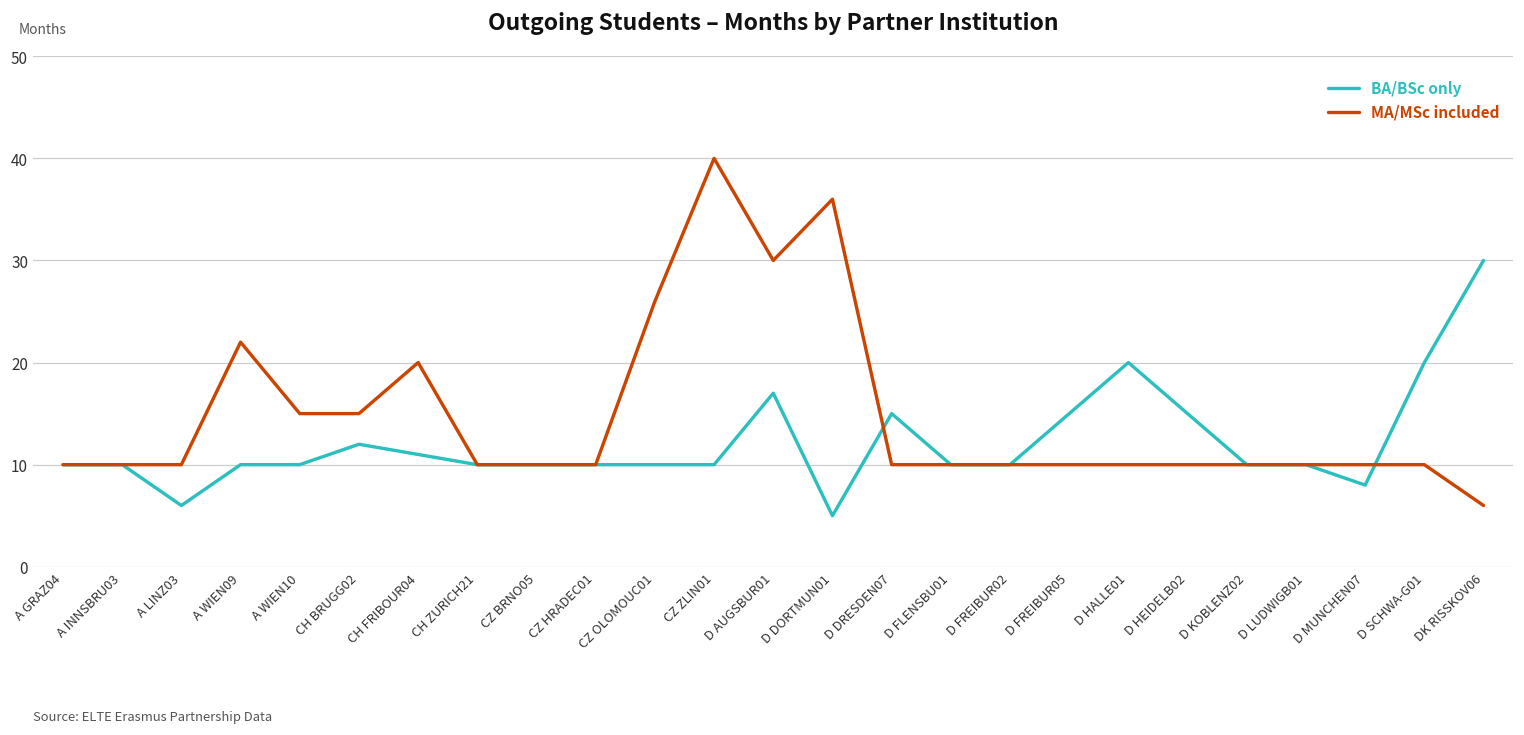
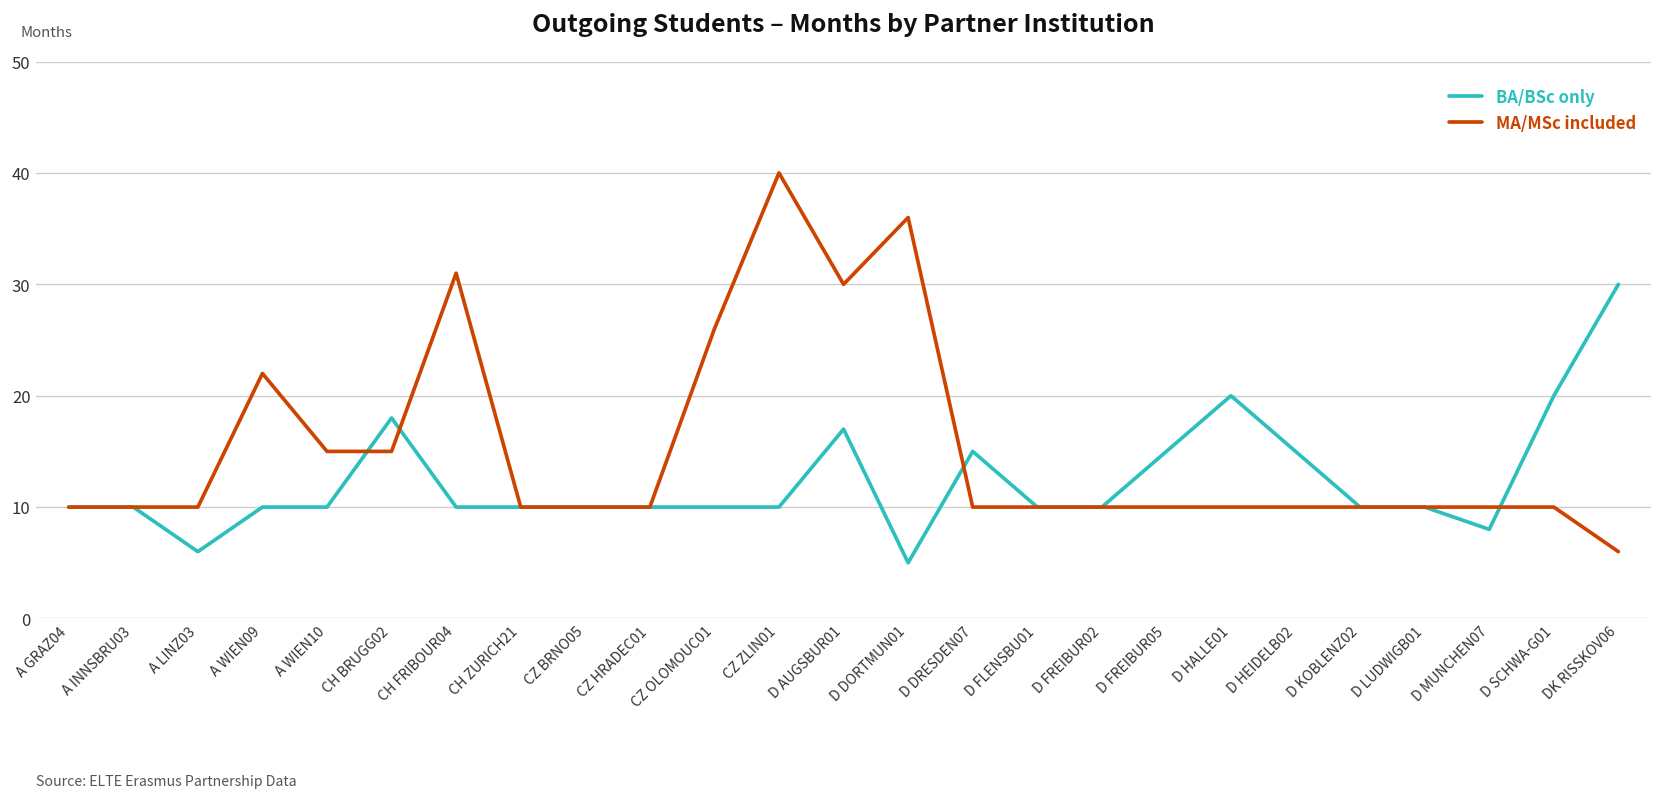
BA/BSc only, CH BRUGG02: 12 -> 18
BA/BSc only, CH FRIBOUR04: 11 -> 10
MA/MSc included, CH FRIBOUR04: 20 -> 31
